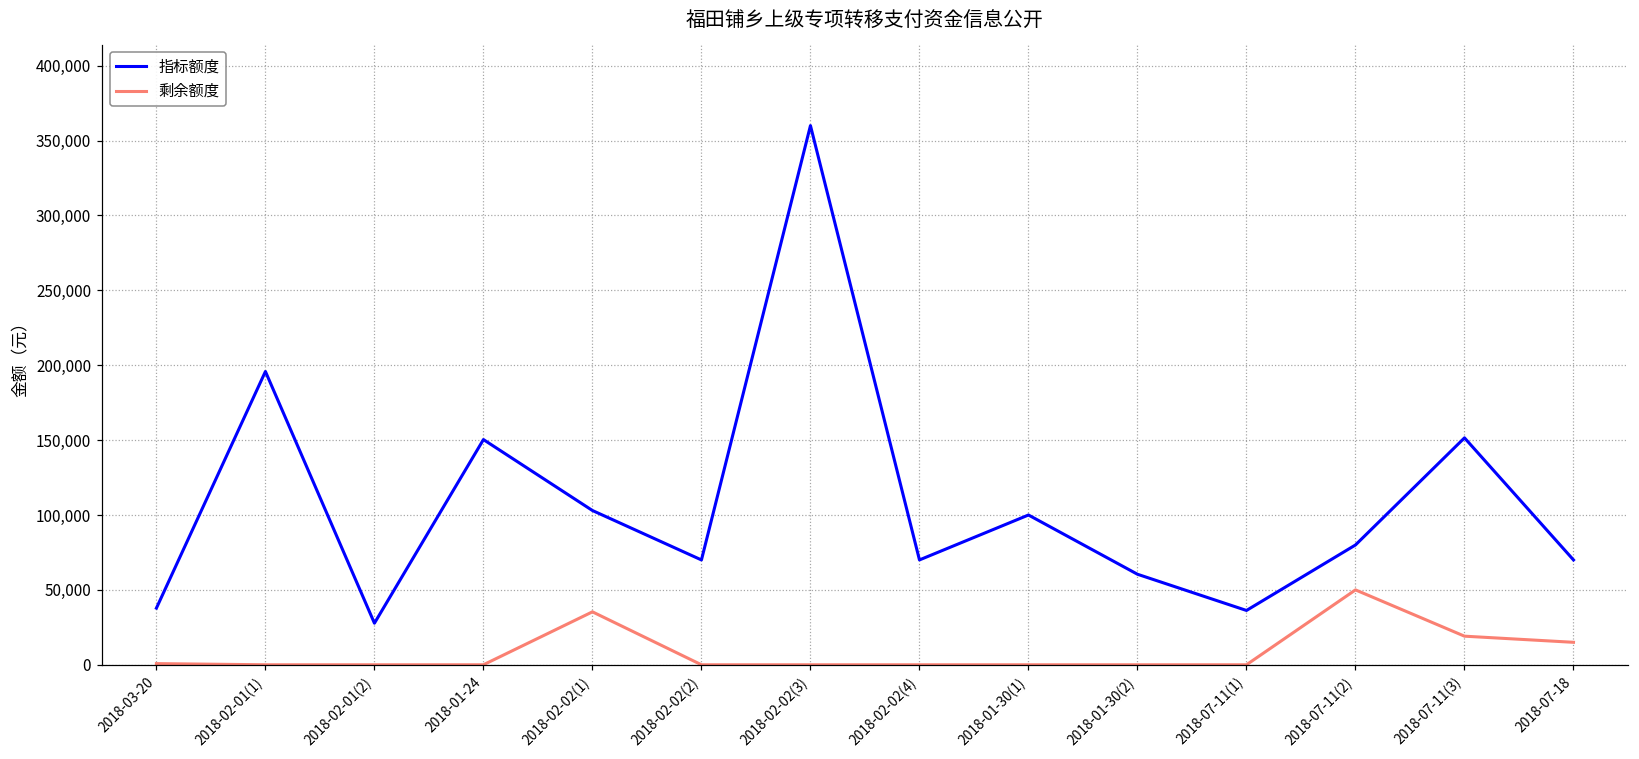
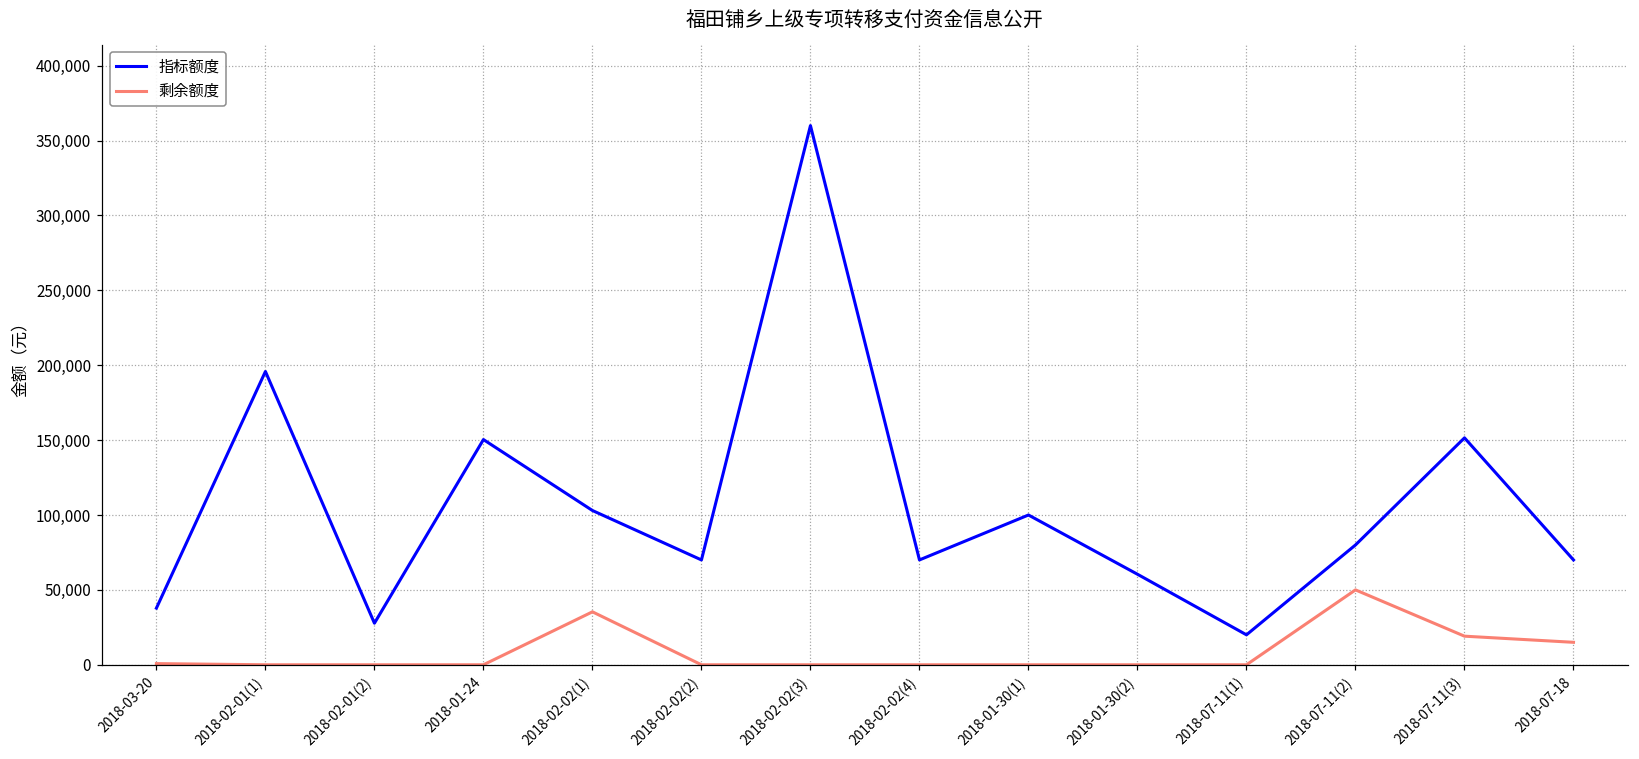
指标额度, 2018-07-11(1): 36,000 -> 20,000
